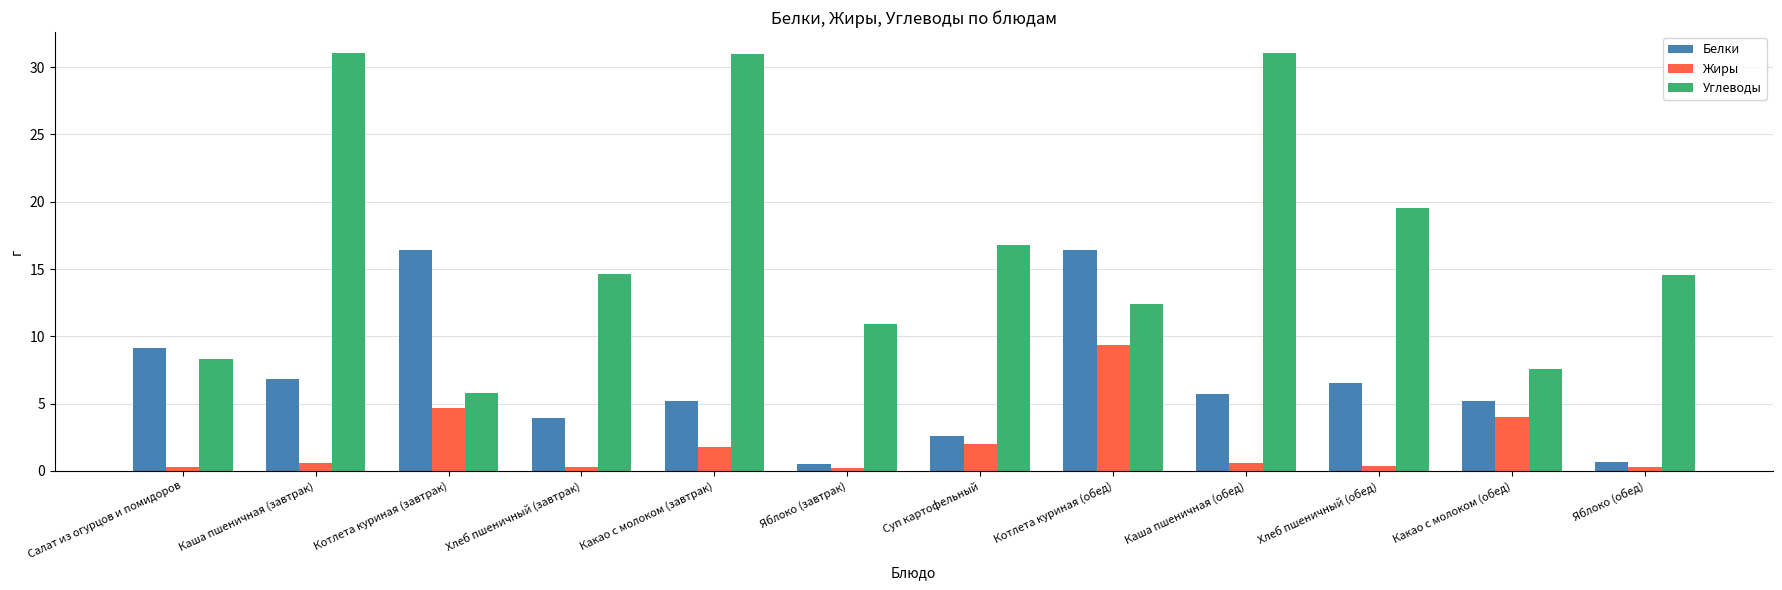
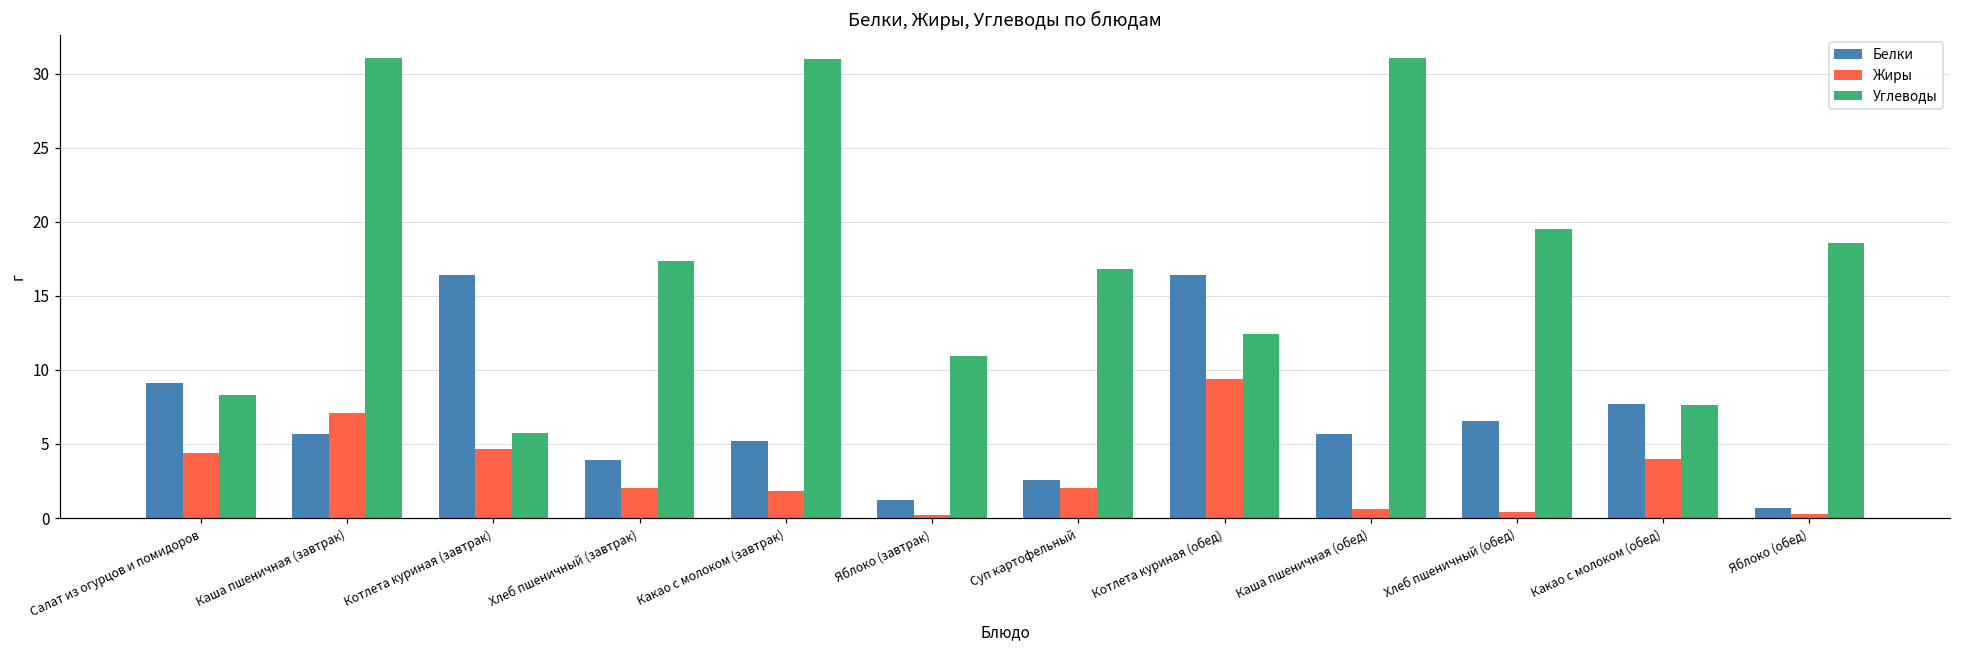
Жиры, Салат из огурцов и помидоров: 0.3 -> 4.4
Белки, Каша пшеничная (завтрак): 6.8 -> 5.7
Жиры, Каша пшеничная (завтрак): 0.6 -> 7.1
Жиры, Хлеб пшеничный (завтрак): 0.3 -> 2.0
Углеводы, Хлеб пшеничный (завтрак): 14.6 -> 17.4
Белки, Яблоко (завтрак): 0.5 -> 1.2
Белки, Какао с молоком (обед): 5.2 -> 7.7
Углеводы, Яблоко (обед): 14.6 -> 18.6
